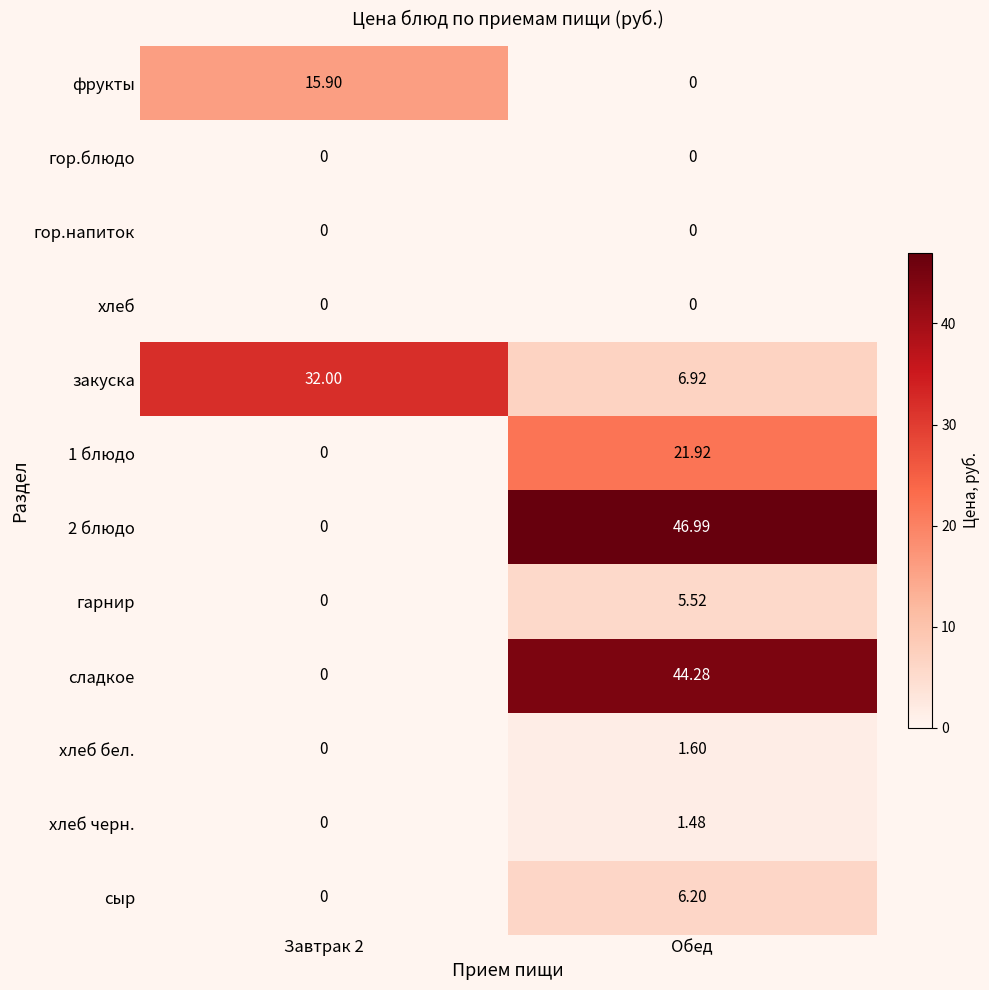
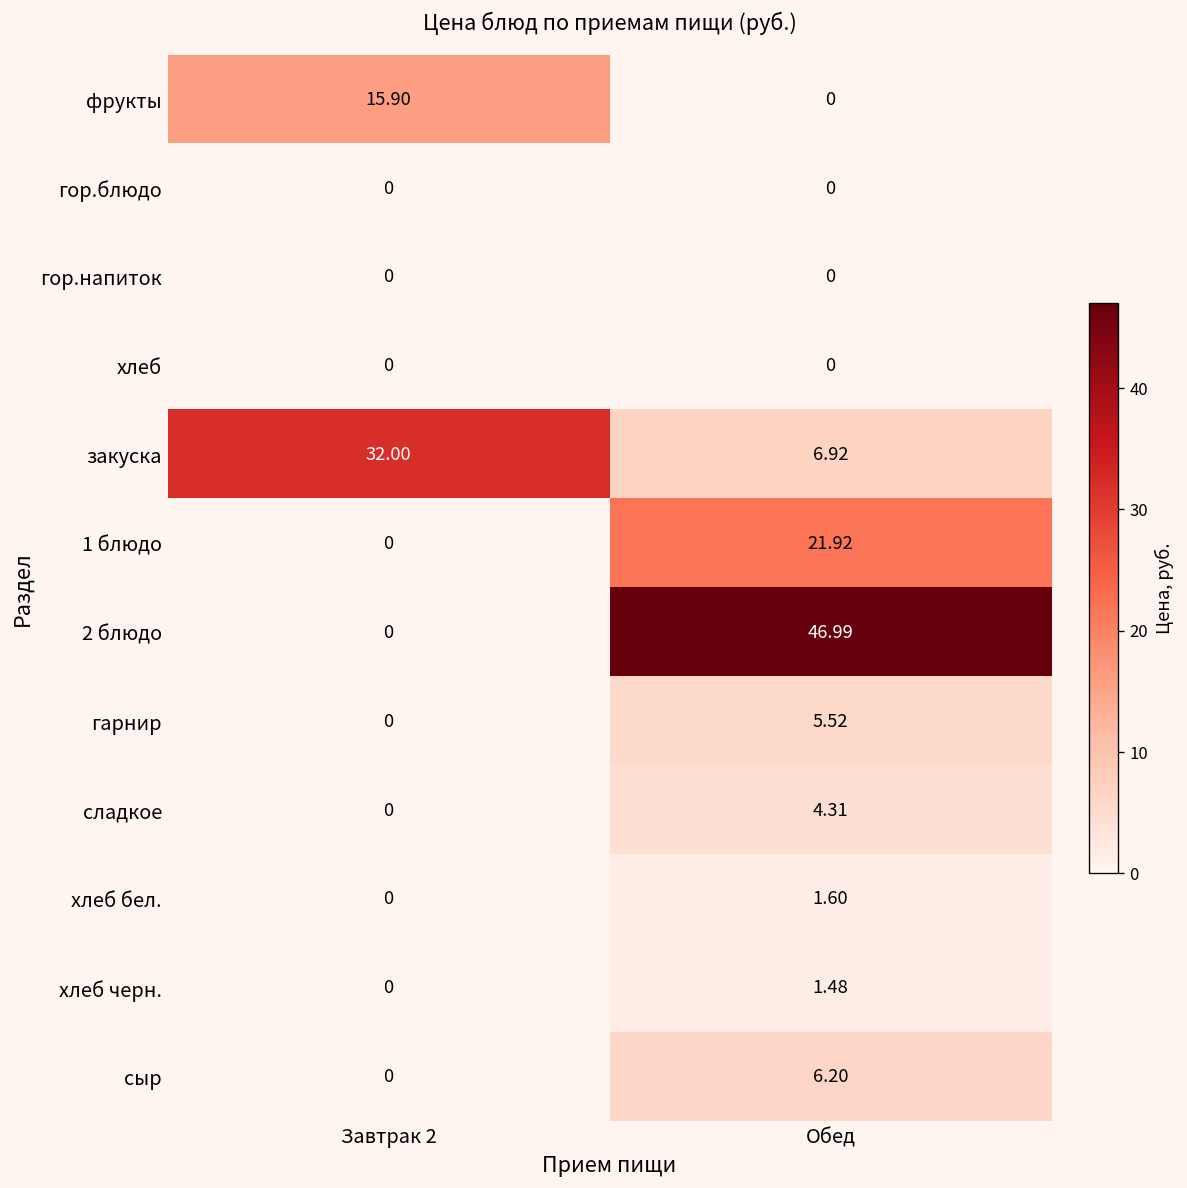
сладкое, Обед: 44.28 -> 4.31
